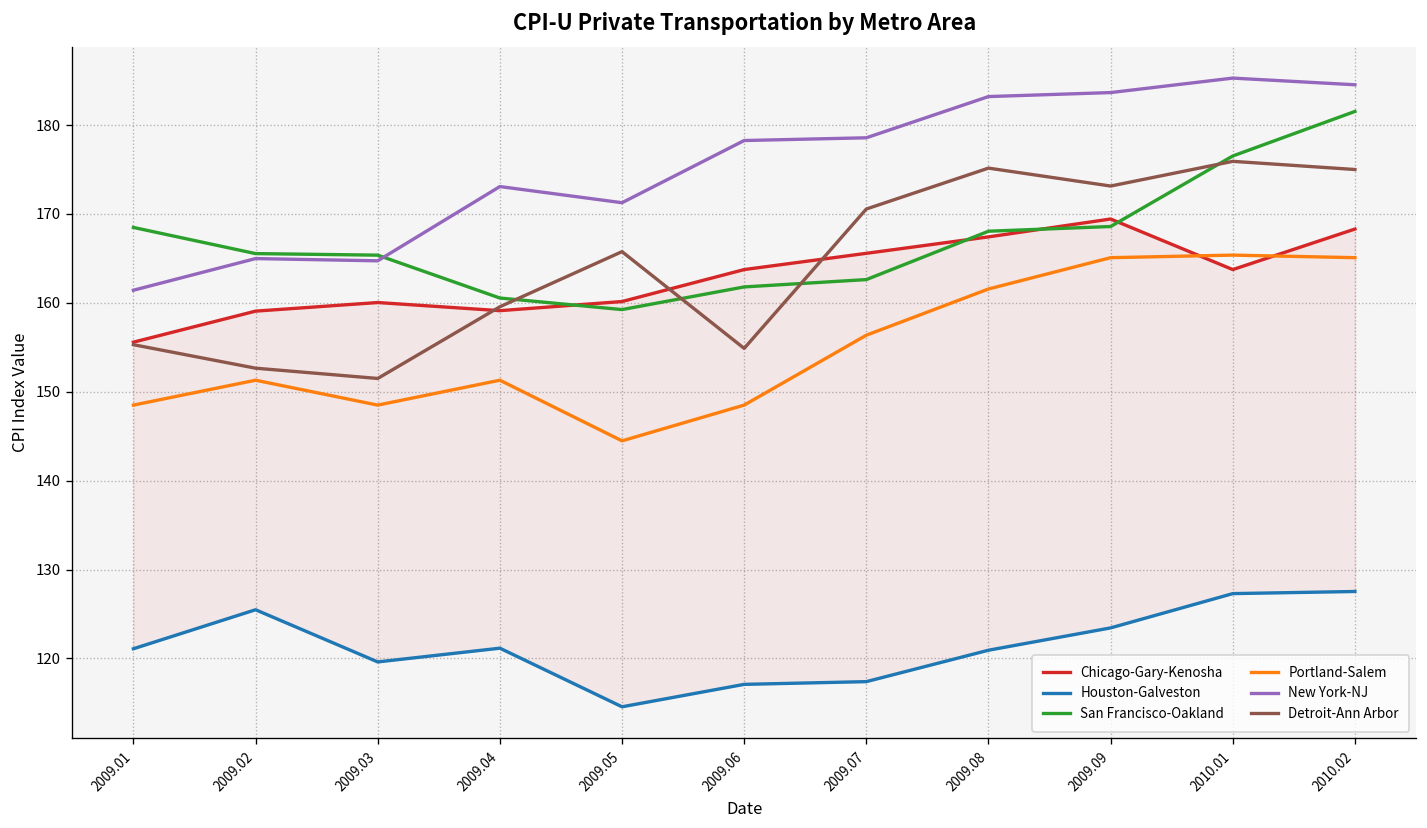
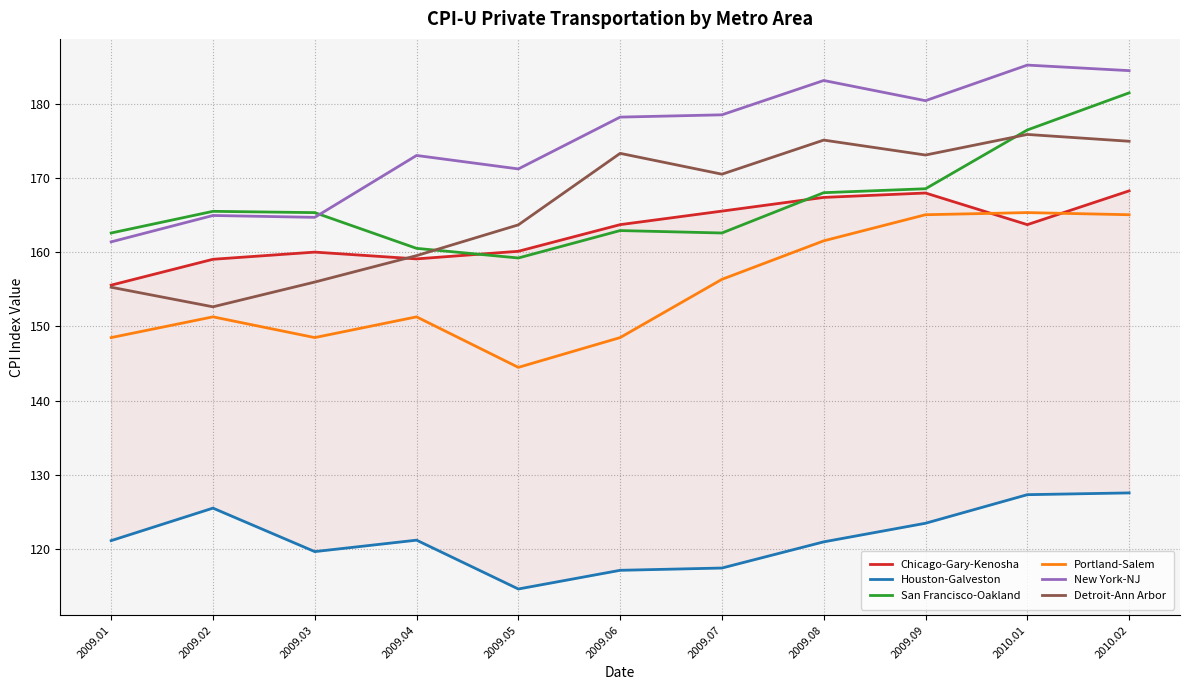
San Francisco-Oakland, 2009.01: 168 -> 163
Detroit-Ann Arbor, 2009.03: 151 -> 156
Detroit-Ann Arbor, 2009.05: 166 -> 164
San Francisco-Oakland, 2009.06: 162 -> 163
Detroit-Ann Arbor, 2009.06: 155 -> 173
Chicago-Gary-Kenosha, 2009.09: 169 -> 168
New York-NJ, 2009.09: 184 -> 180
